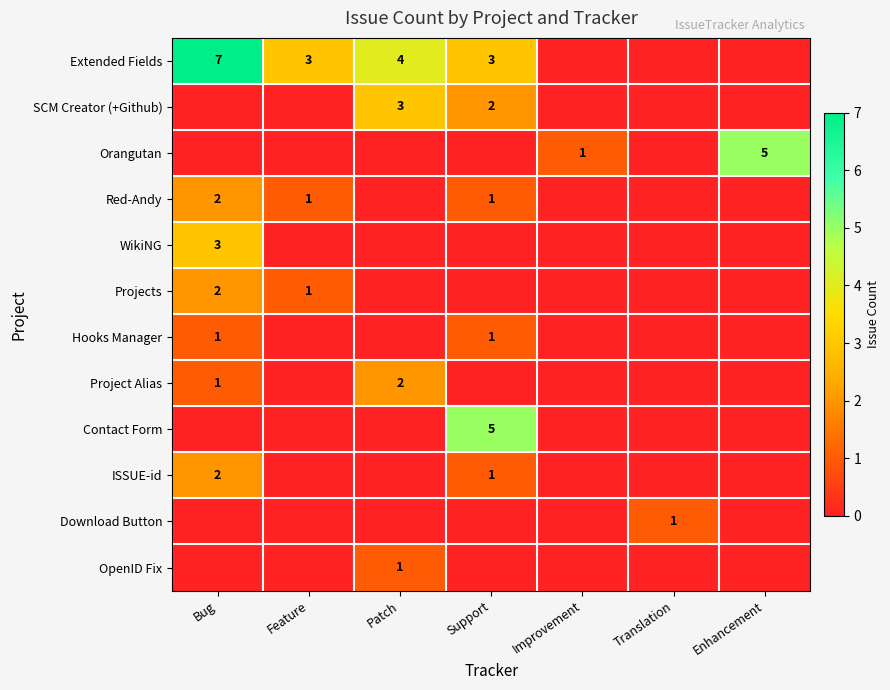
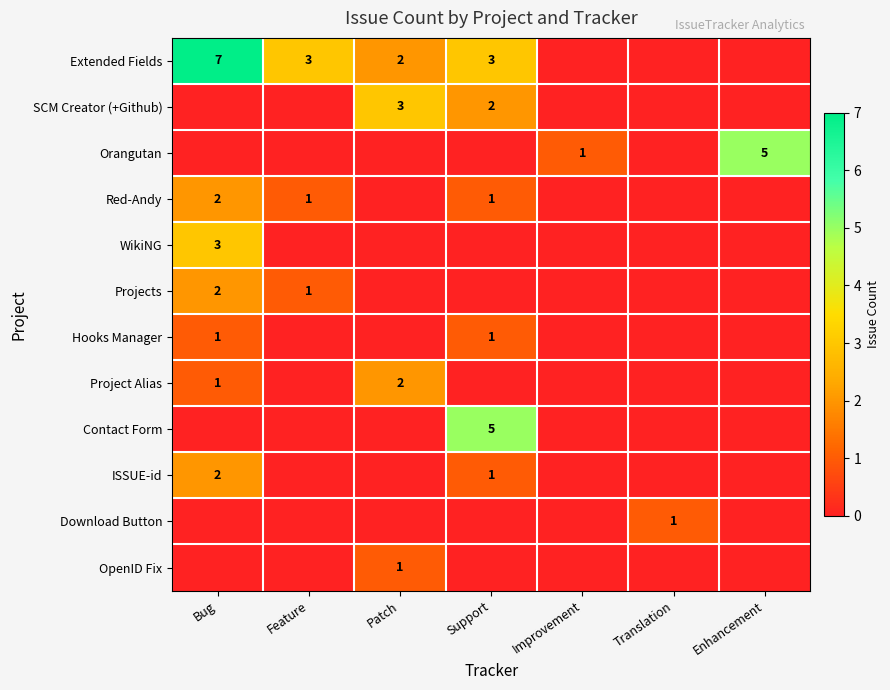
Extended Fields, Patch: 4 -> 2
